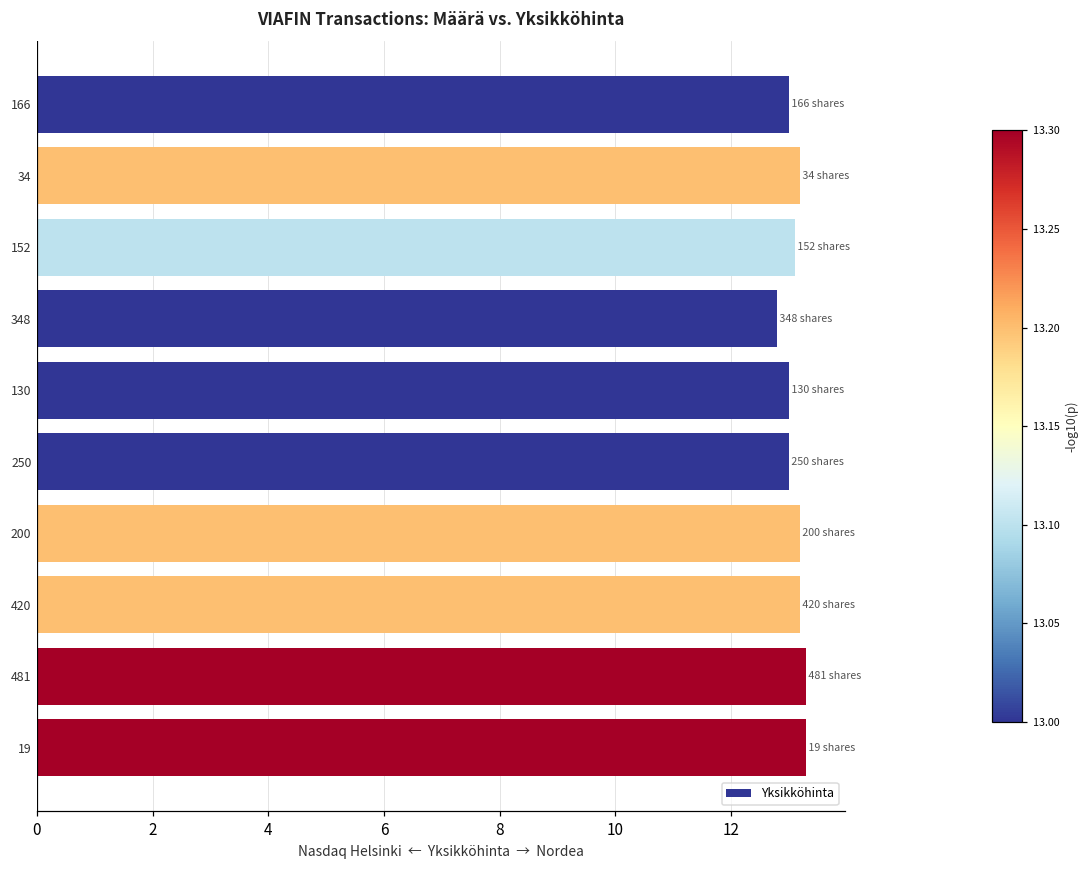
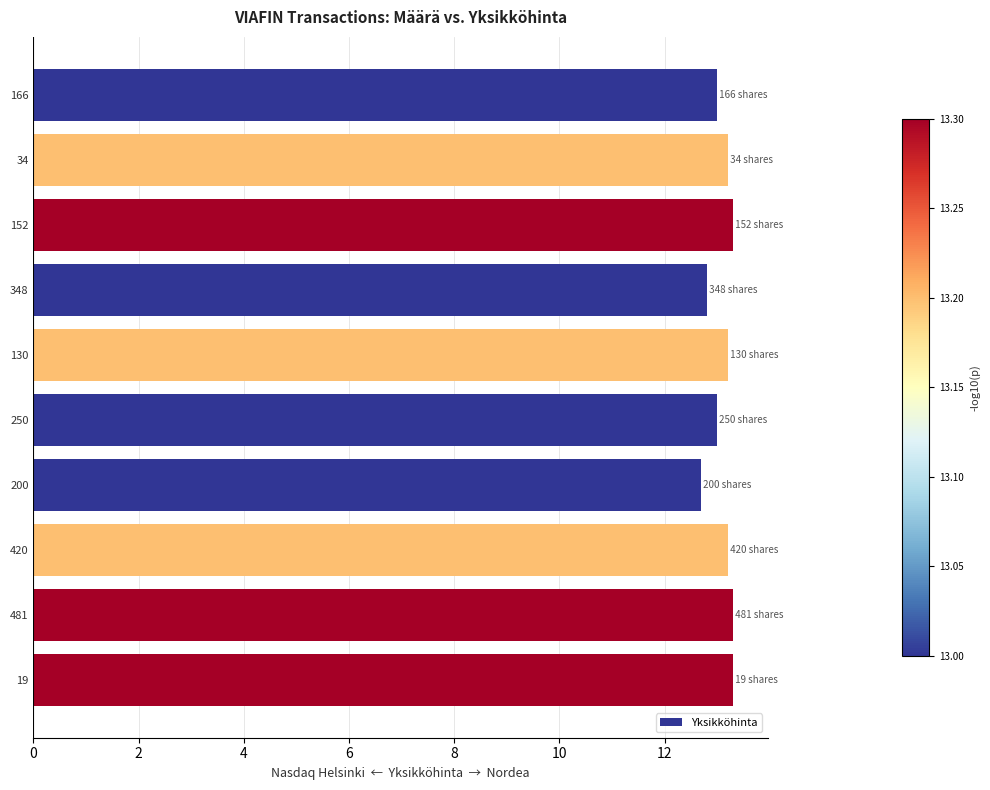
152: 13.1 -> 13.3
130: 13.0 -> 13.2
200: 13.2 -> 12.7
